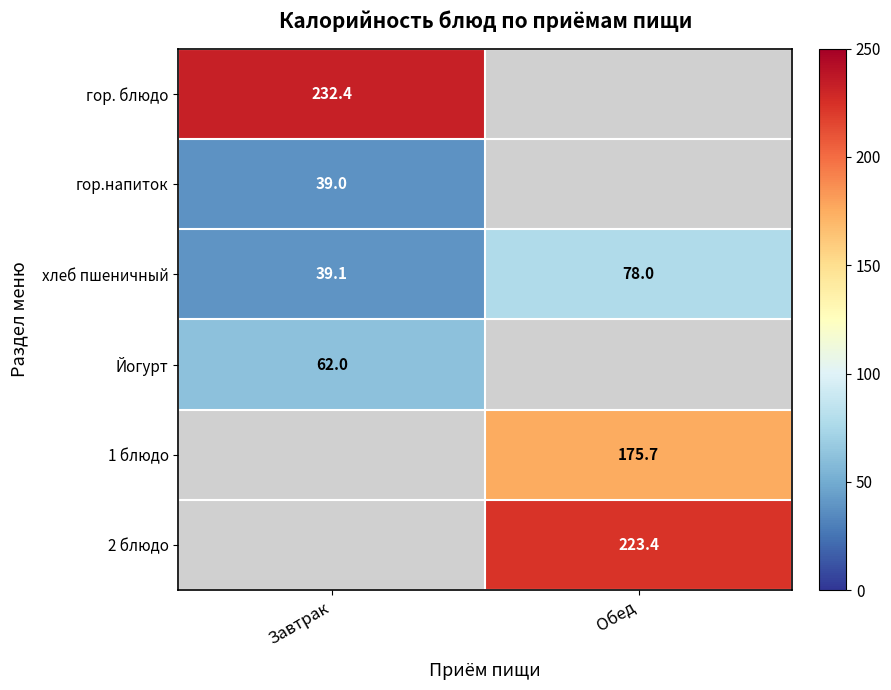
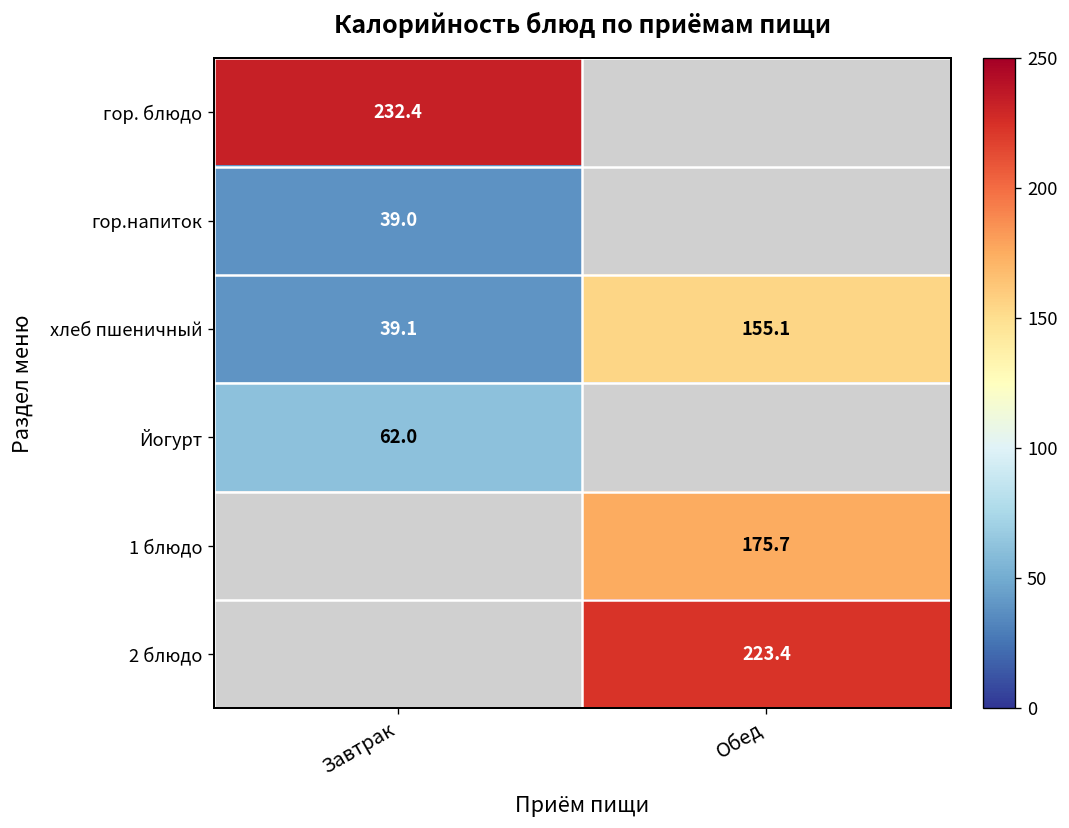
хлеб пшеничный, Обед: 78.0 -> 155.1
